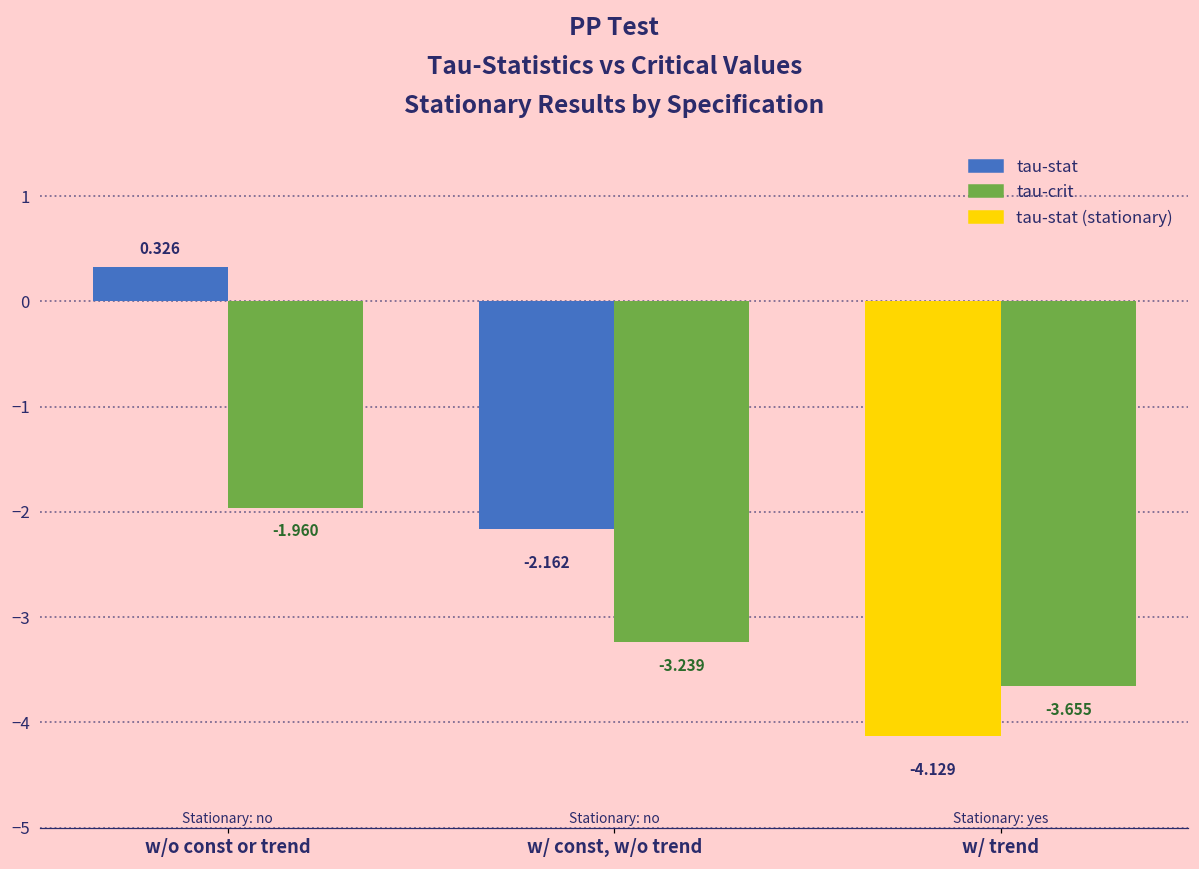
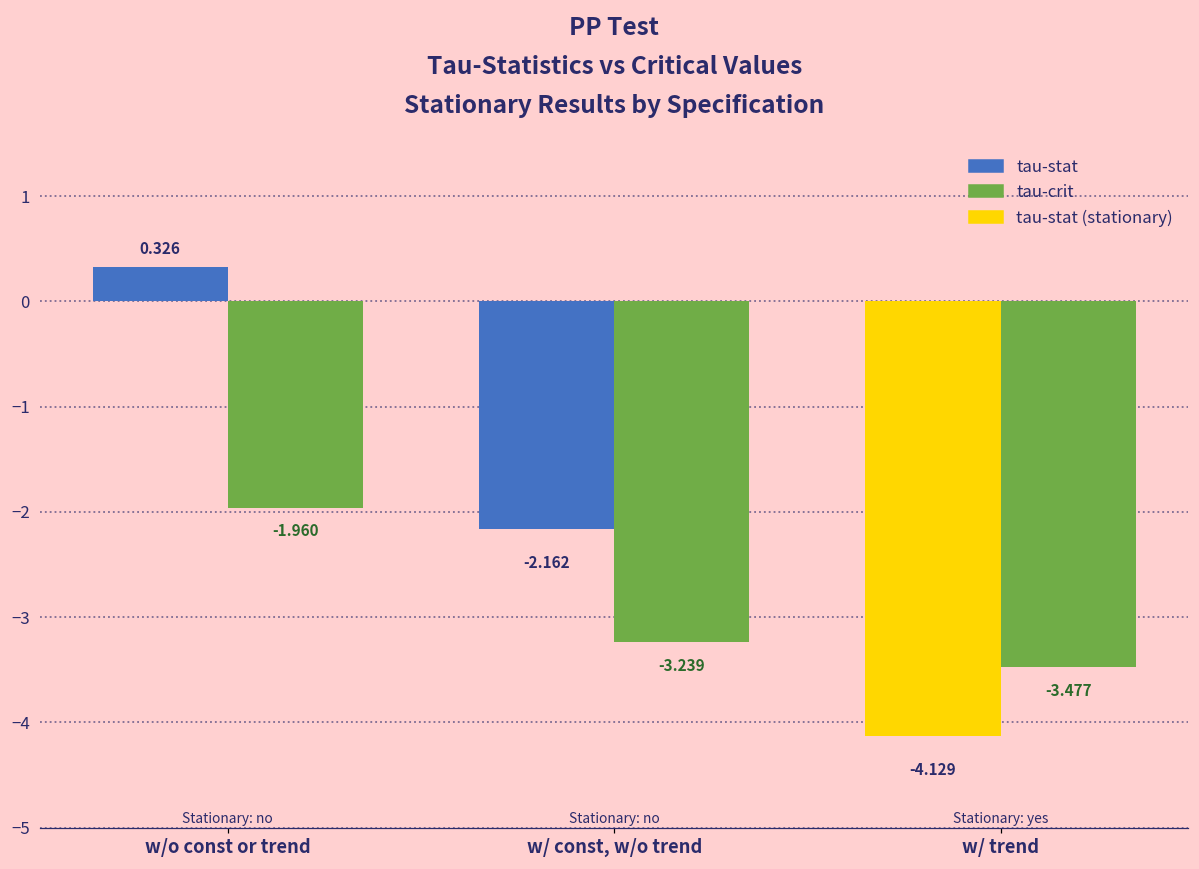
tau-crit, w/ trend: -3.655 -> -3.477
